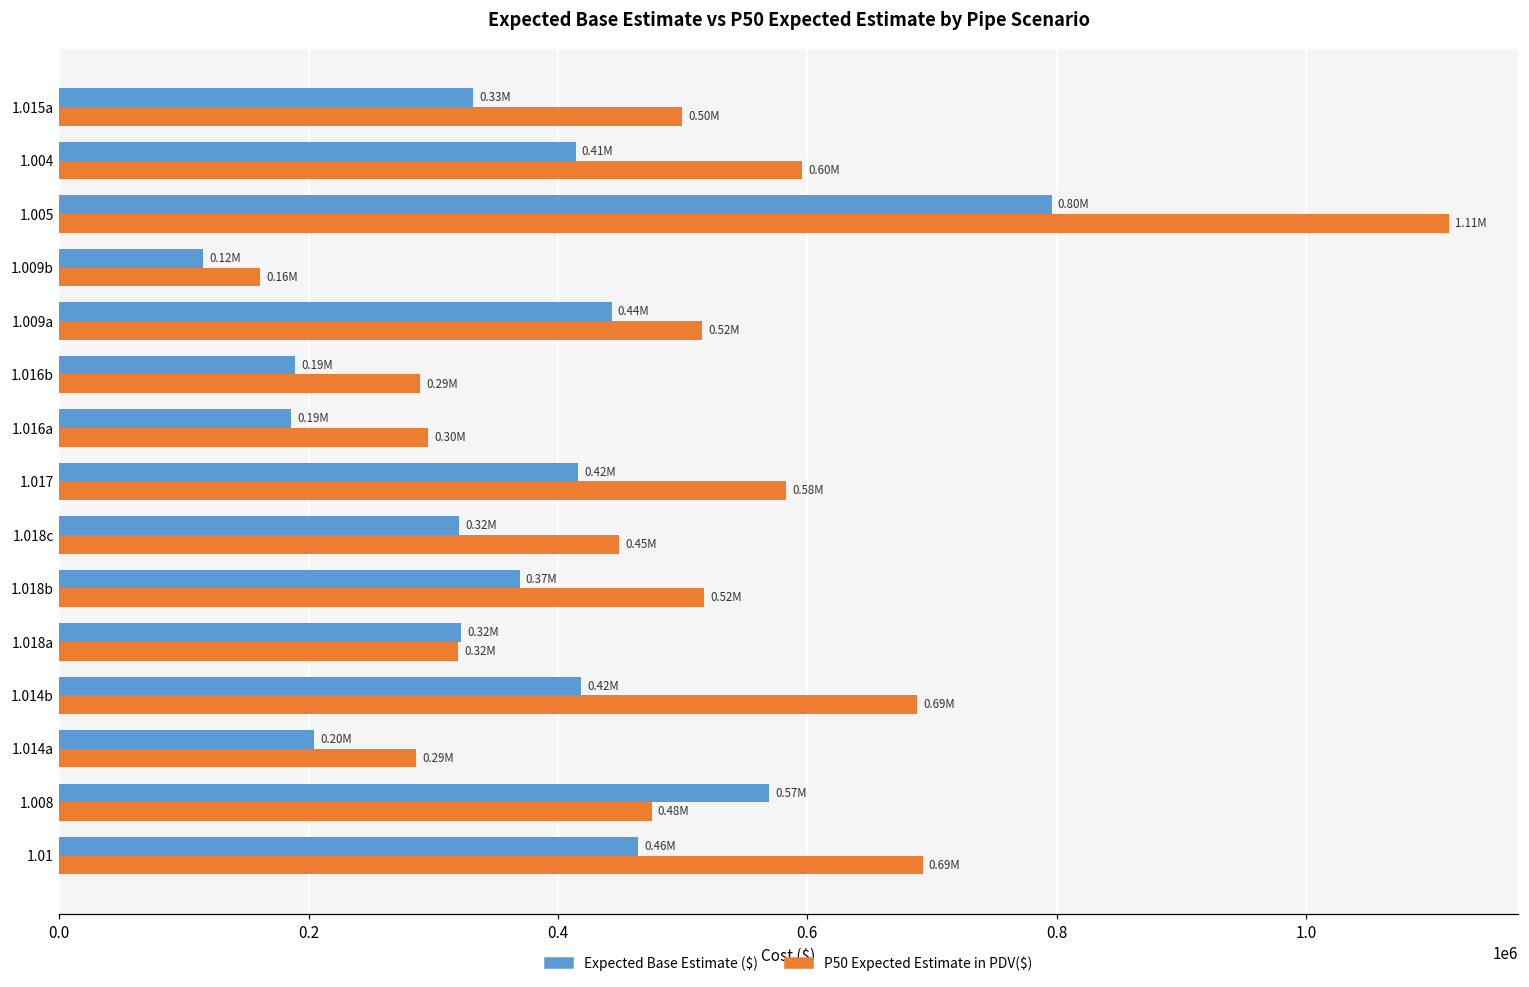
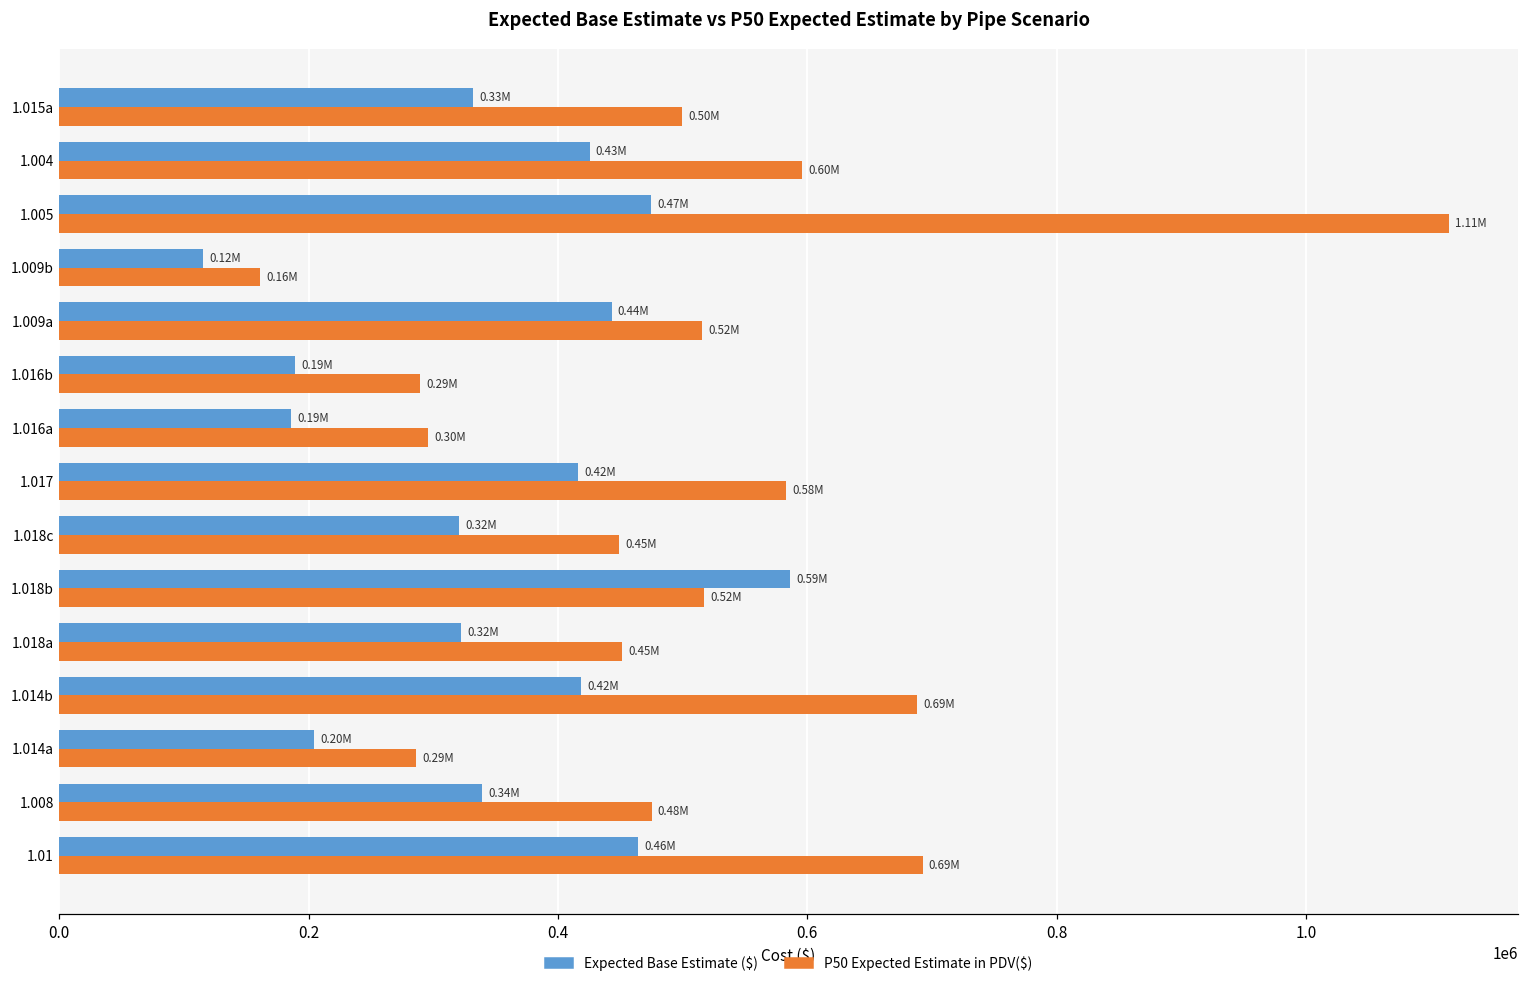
Expected Base Estimate ($), 1.004: 0.41M -> 0.43M
Expected Base Estimate ($), 1.005: 0.80M -> 0.47M
Expected Base Estimate ($), 1.018b: 0.37M -> 0.59M
P50 Expected Estimate in PDV($), 1.018a: 0.32M -> 0.45M
Expected Base Estimate ($), 1.008: 0.57M -> 0.34M
